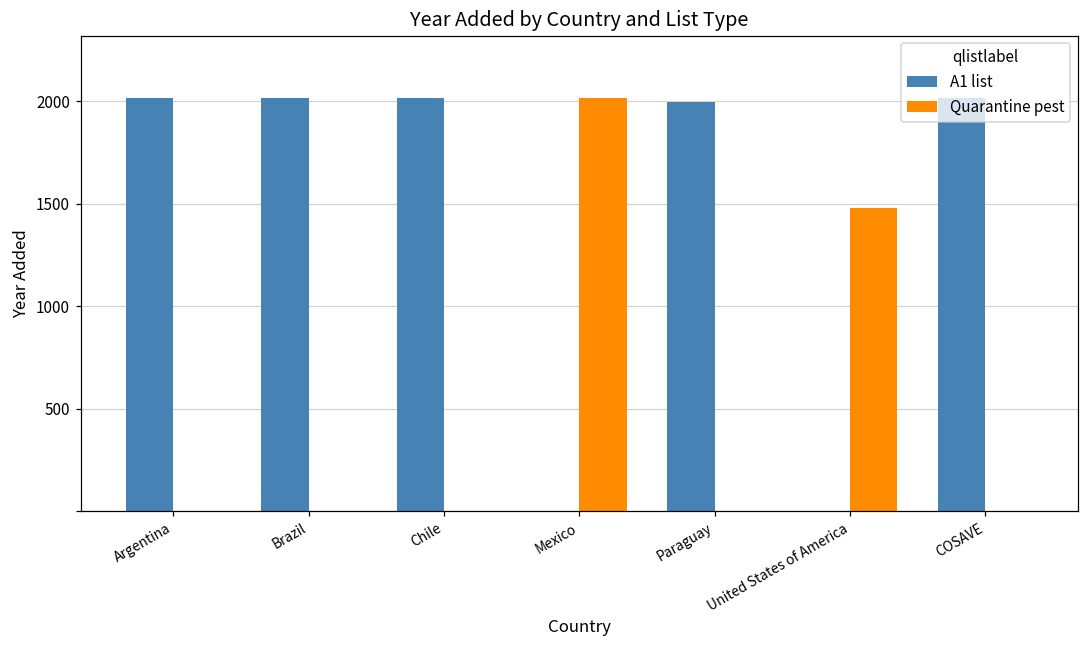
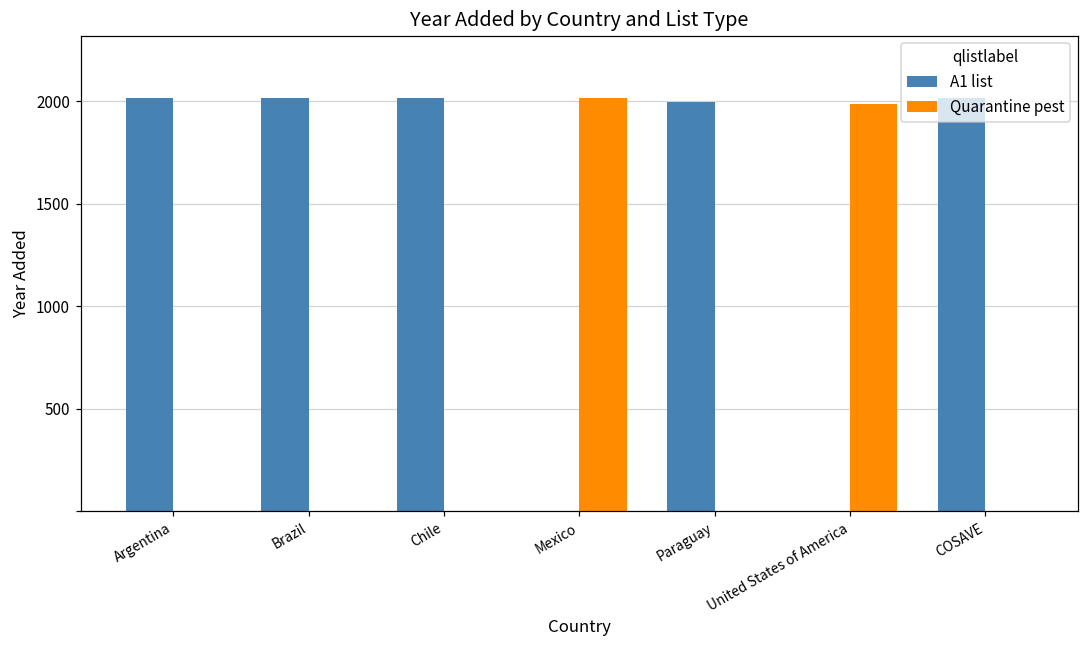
Quarantine pest, United States of America: 1480 -> 1990
